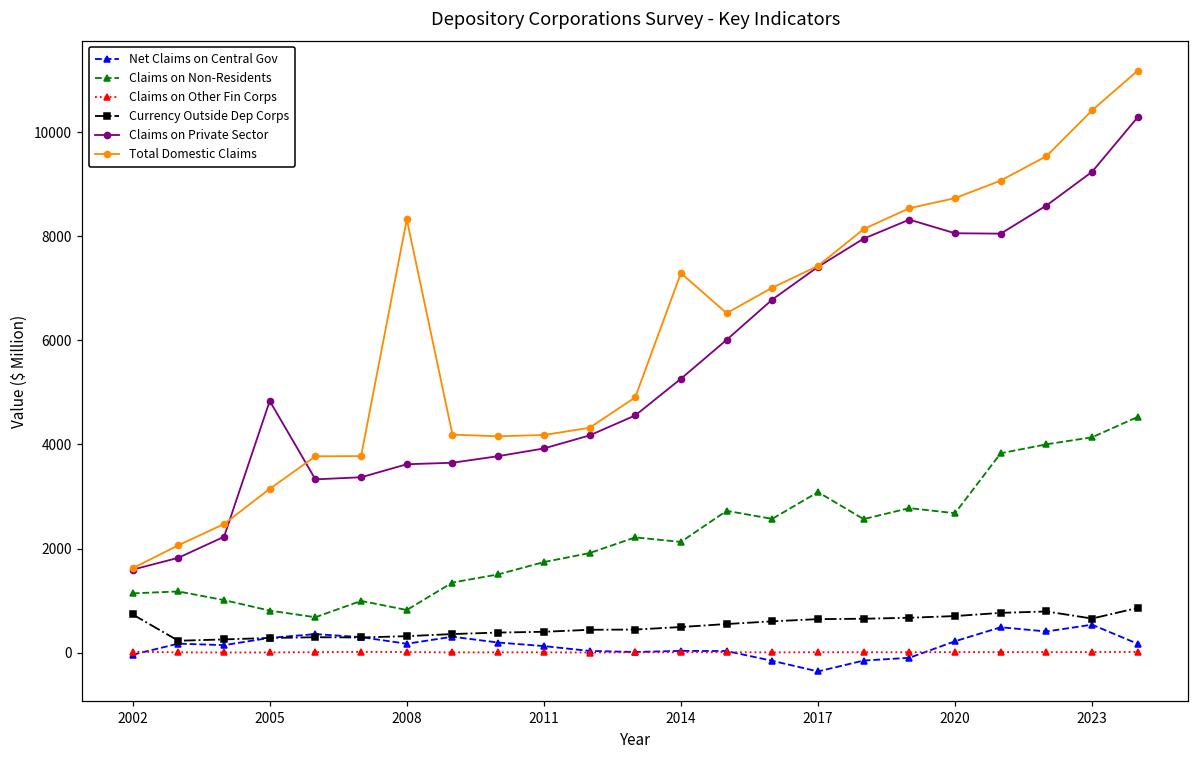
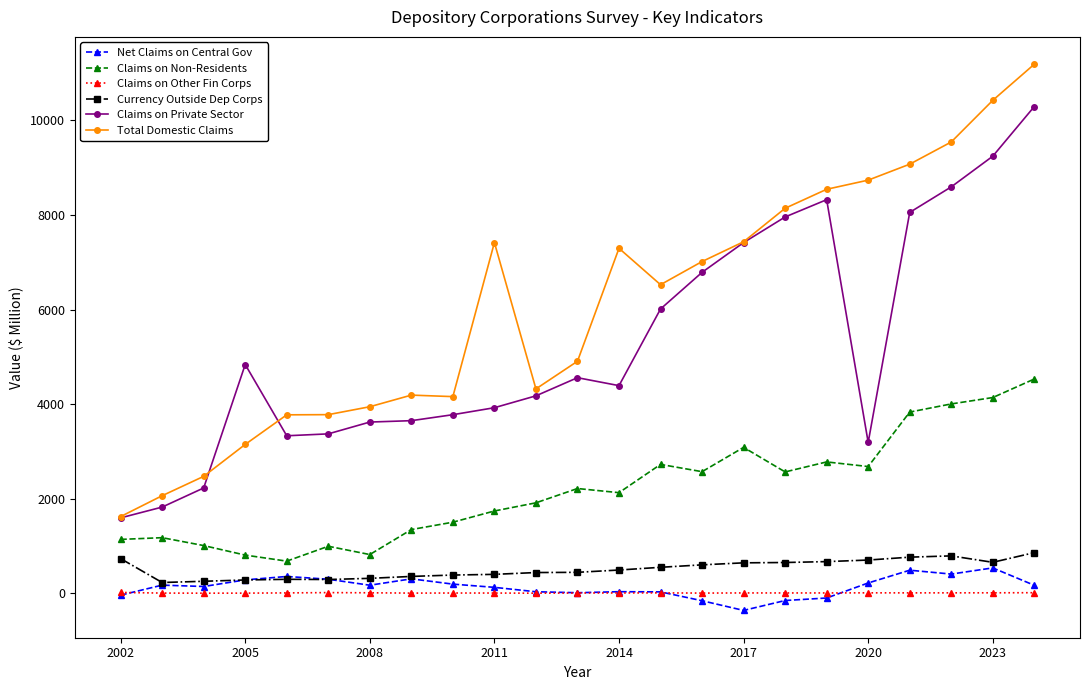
Total Domestic Claims, 2008: 8300 -> 3900
Total Domestic Claims, 2011: 4200 -> 7400
Claims on Private Sector, 2014: 5300 -> 4400
Claims on Private Sector, 2020: 8100 -> 3200
